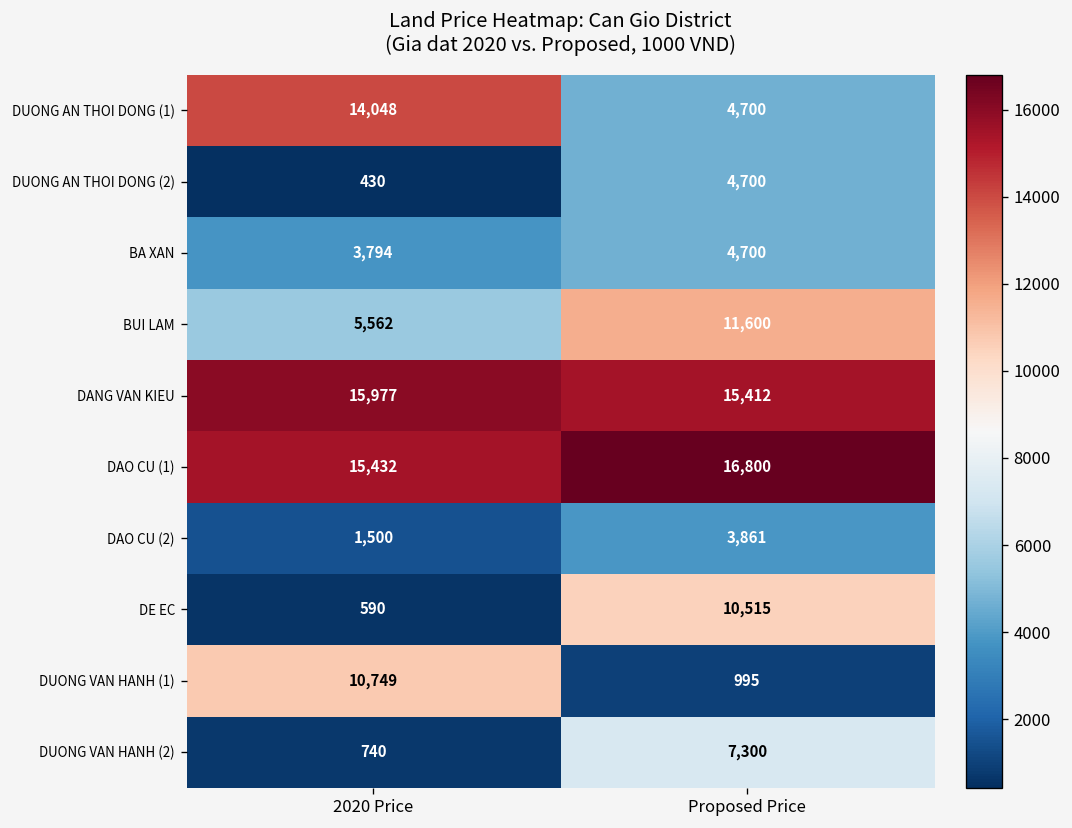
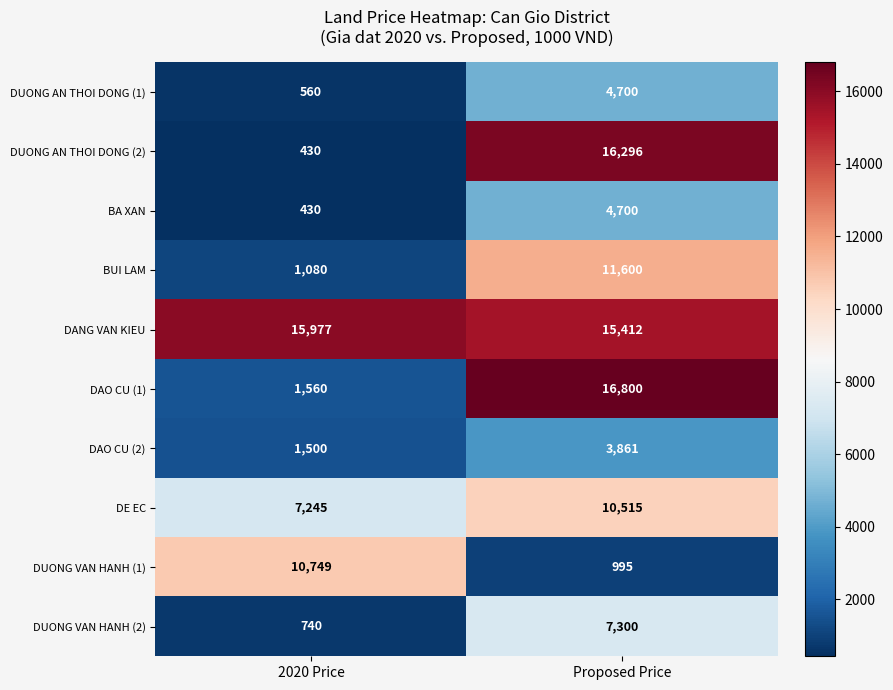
DUONG AN THOI DONG (1), 2020 Price: 14,048 -> 560
DUONG AN THOI DONG (2), Proposed Price: 4,700 -> 16,296
BA XAN, 2020 Price: 3,794 -> 430
BUI LAM, 2020 Price: 5,562 -> 1,080
DAO CU (1), 2020 Price: 15,432 -> 1,560
DE EC, 2020 Price: 590 -> 7,245
